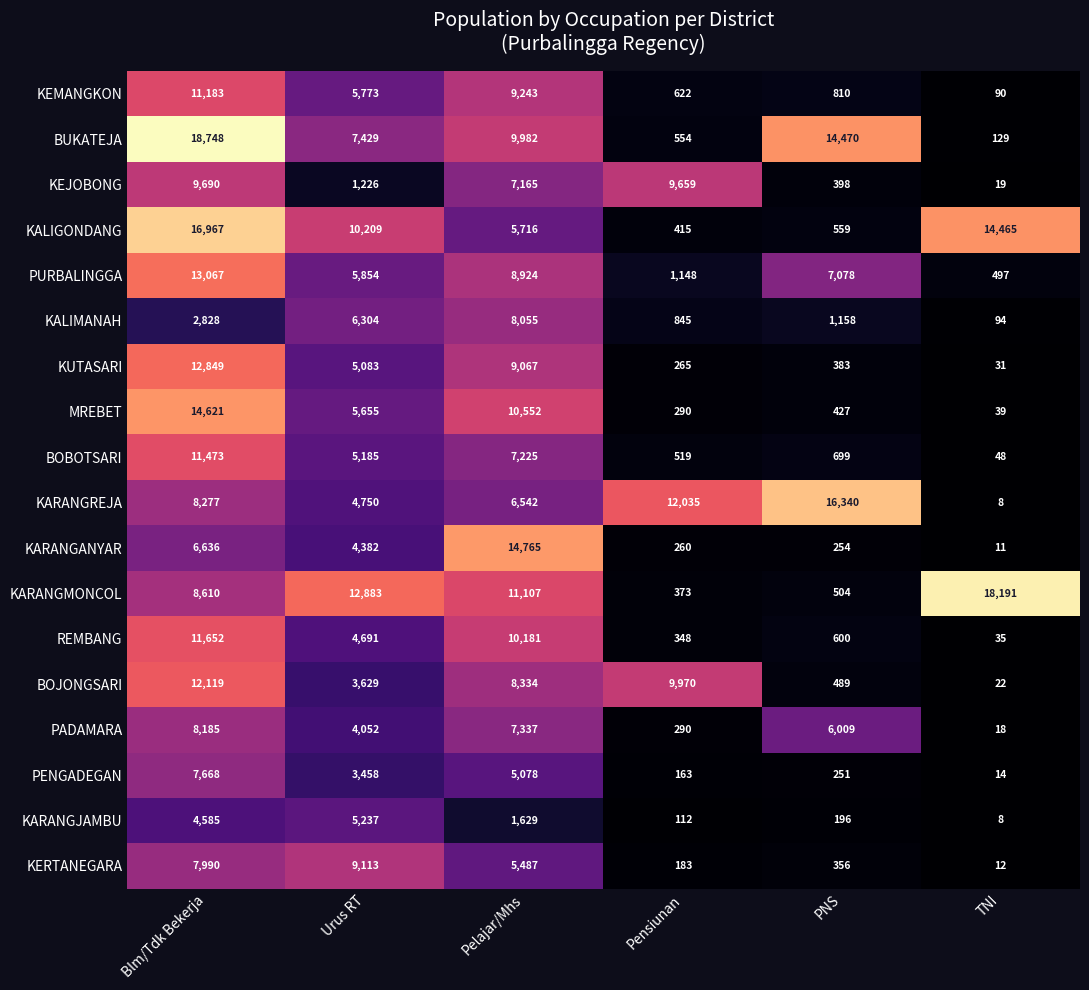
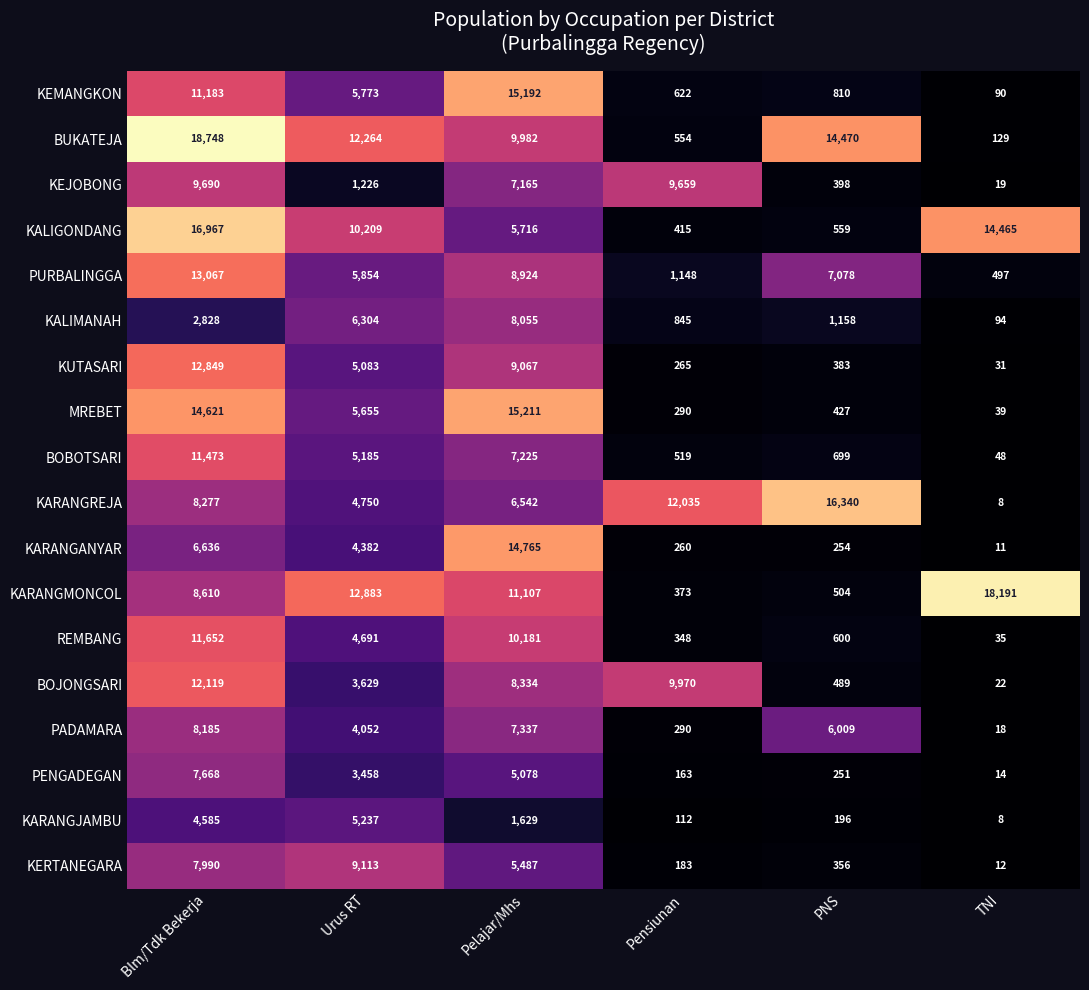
KEMANGKON, Pelajar/Mhs: 9,243 -> 15,192
BUKATEJA, Urus RT: 7,429 -> 12,264
MREBET, Pelajar/Mhs: 10,552 -> 15,211
